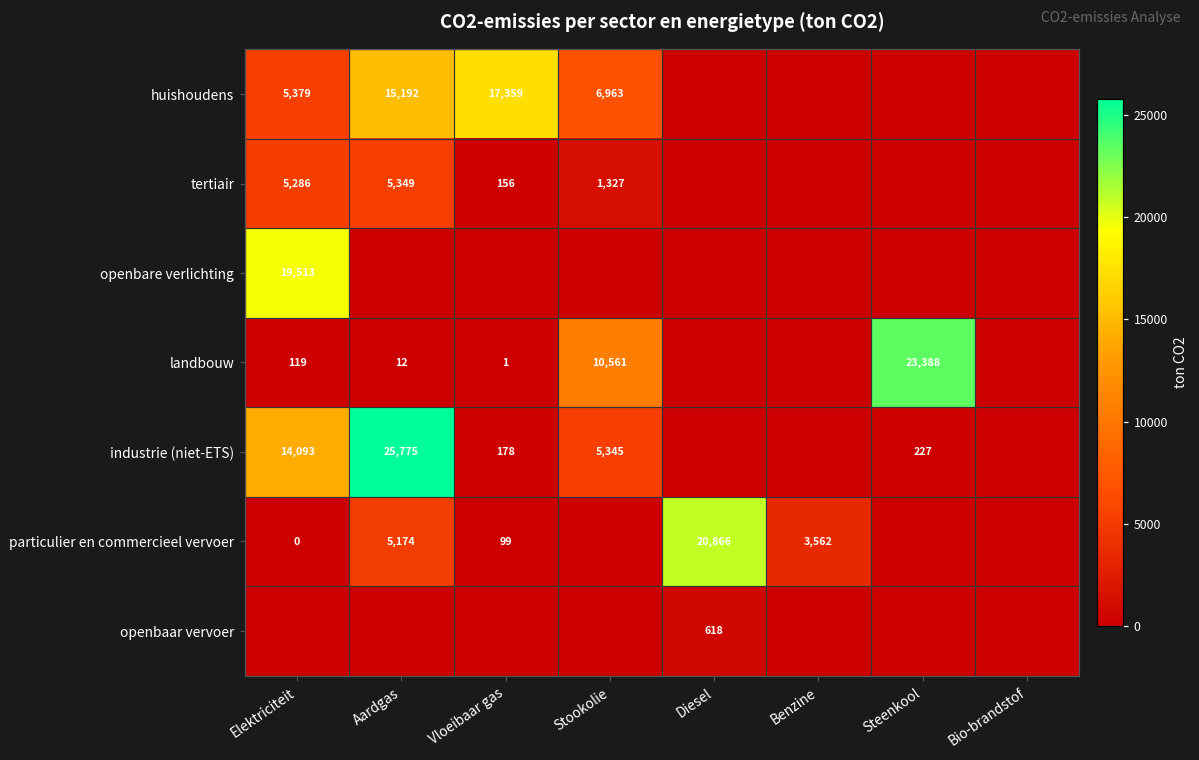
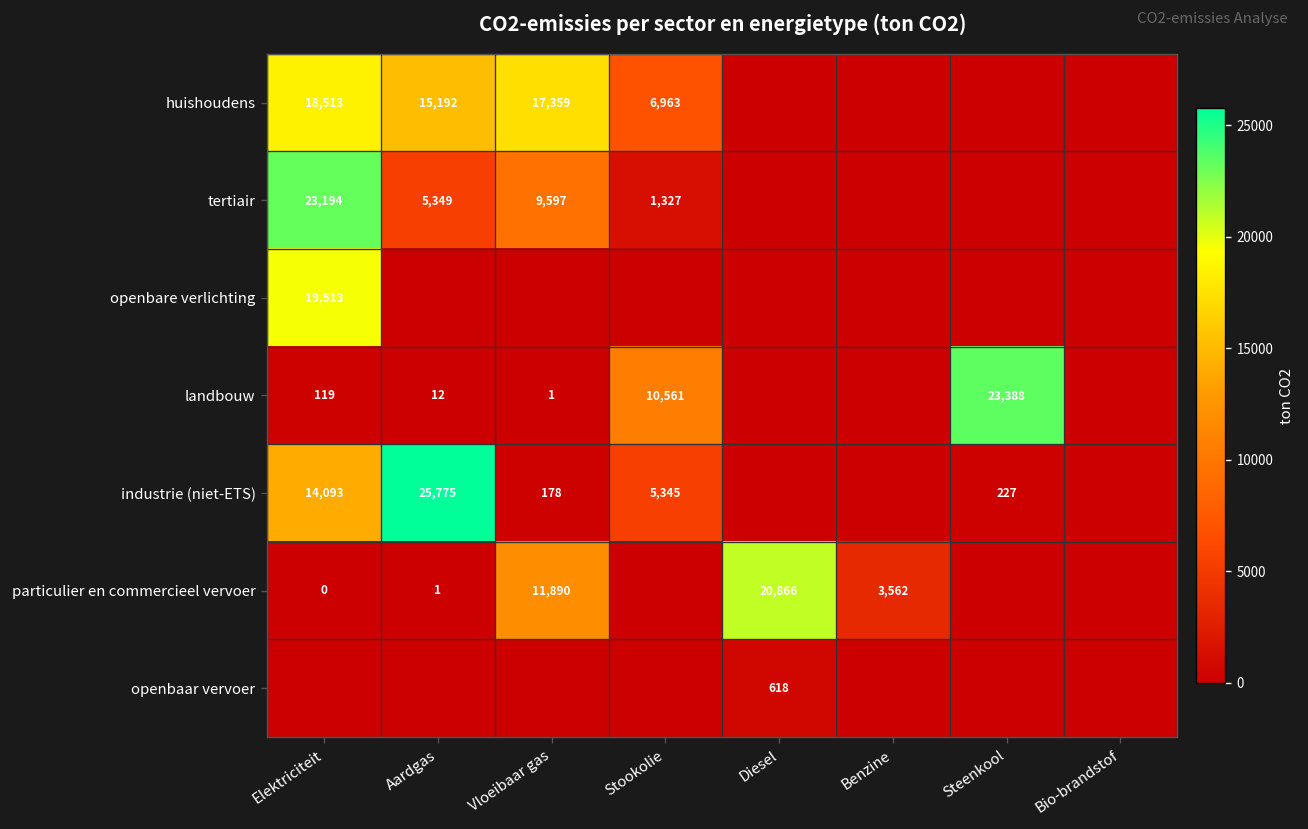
huishoudens, Elektriciteit: 5,379 -> 18,513
tertiair, Elektriciteit: 5,286 -> 23,194
tertiair, Vloeibaar gas: 156 -> 9,597
particulier en commercieel vervoer, Aardgas: 5,174 -> 1
particulier en commercieel vervoer, Vloeibaar gas: 99 -> 11,890
